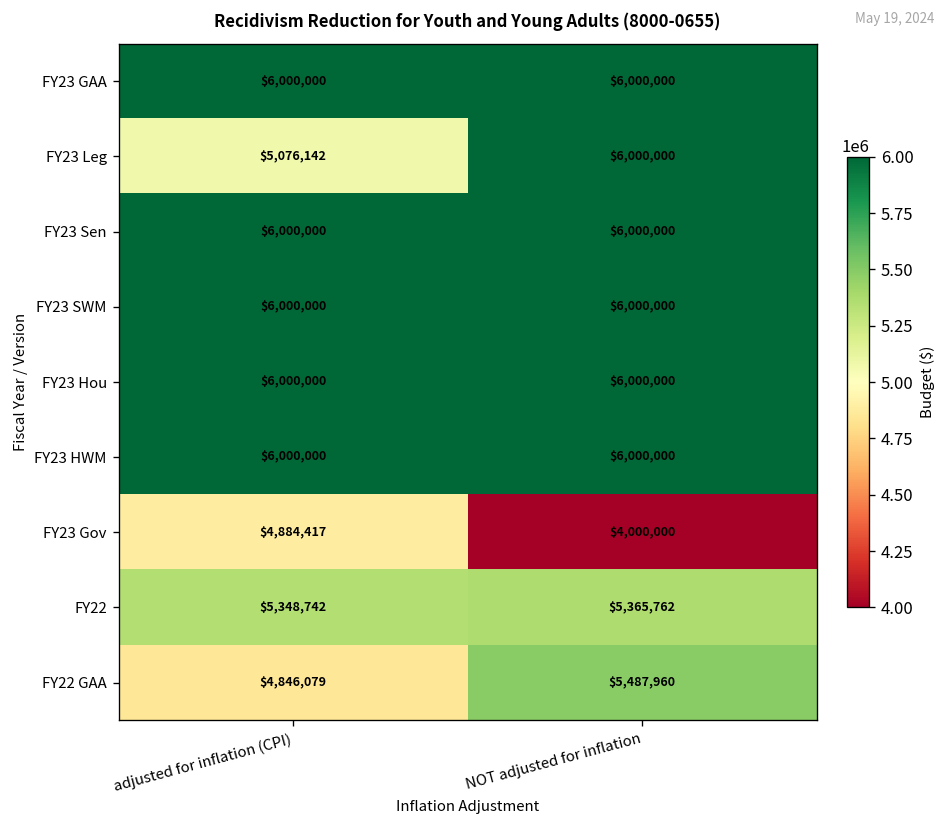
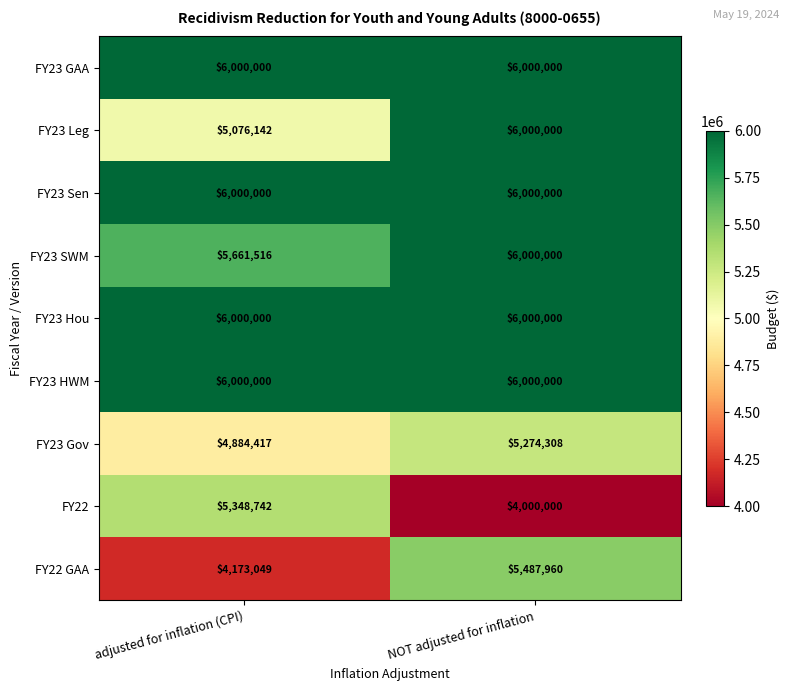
FY23 SWM, adjusted for inflation (CPI): $6,000,000 -> $5,661,516
FY23 Gov, NOT adjusted for inflation: $4,000,000 -> $5,274,308
FY22, NOT adjusted for inflation: $5,365,762 -> $4,000,000
FY22 GAA, adjusted for inflation (CPI): $4,846,079 -> $4,173,049
